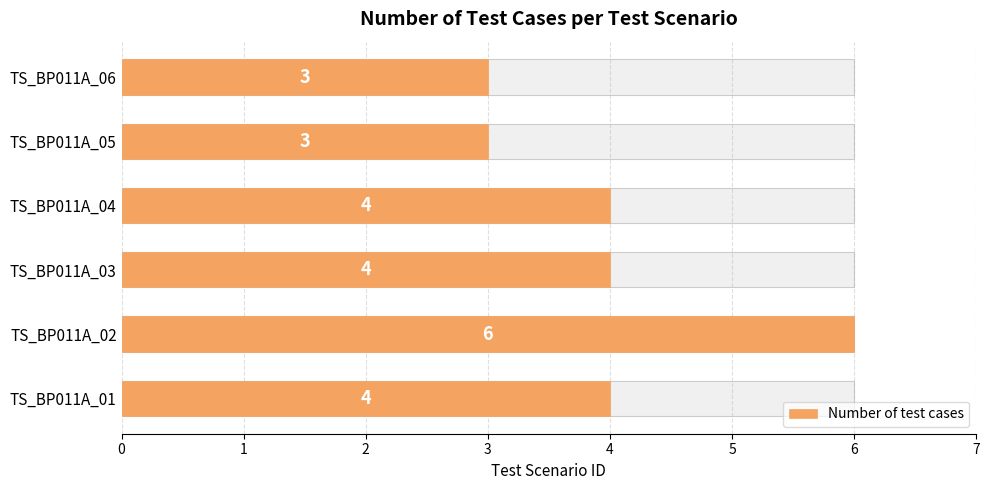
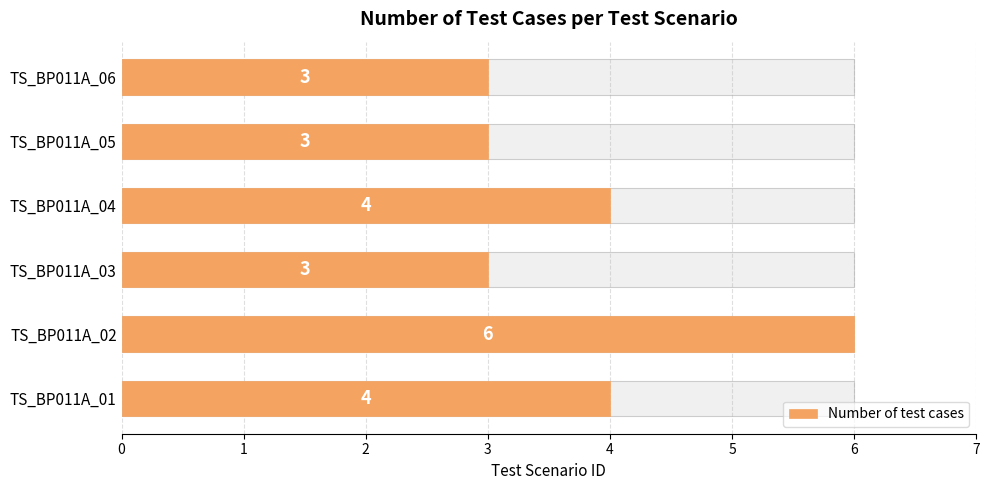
Number of test cases, TS_BP011A_03: 4 -> 3
